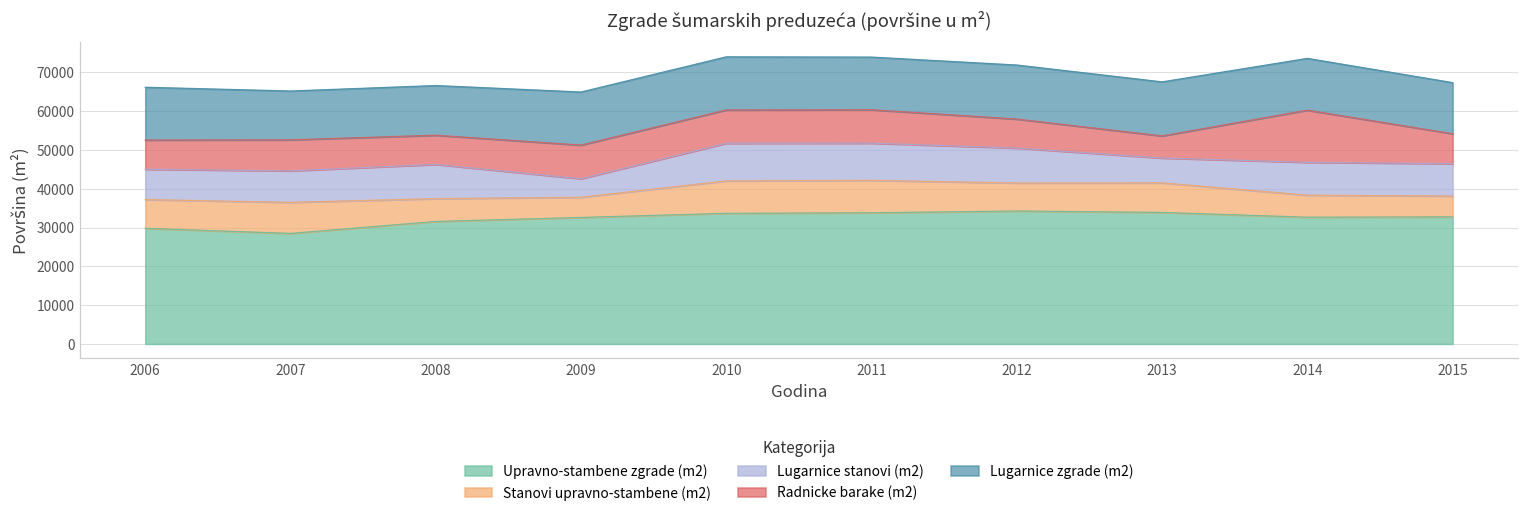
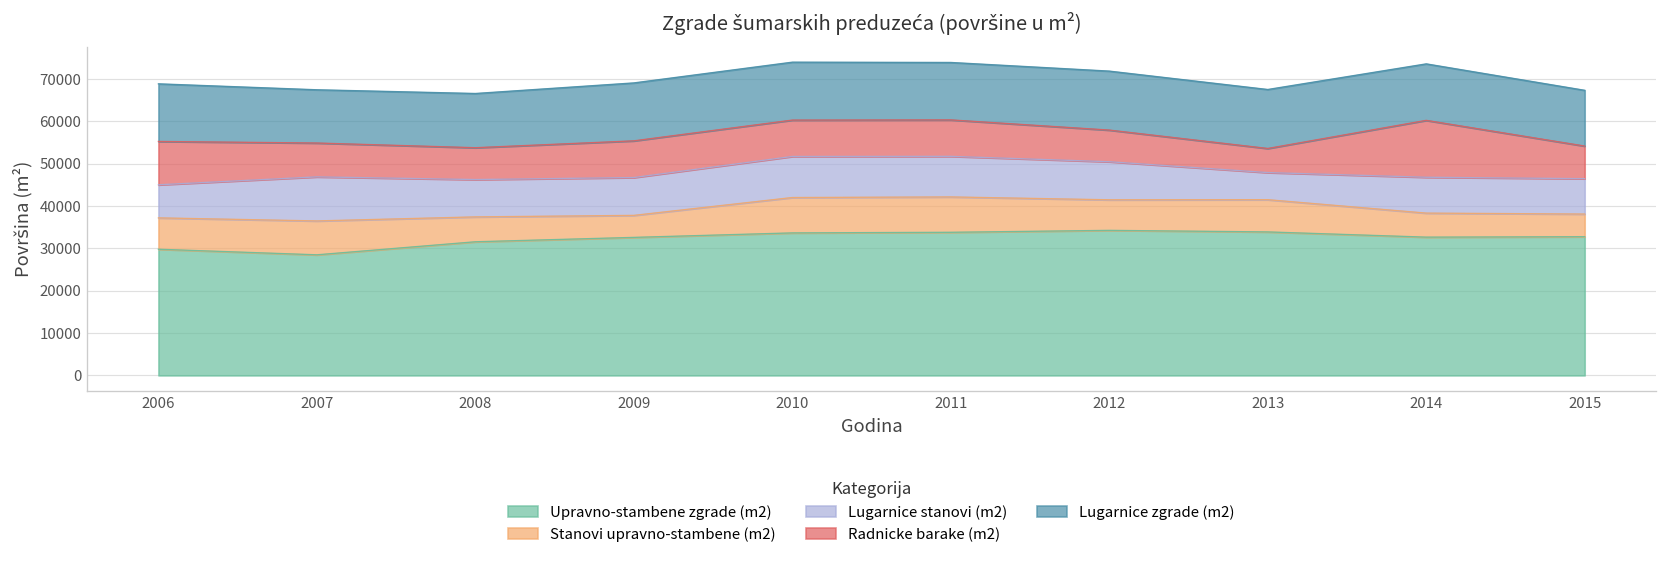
Radnicke barake (m2), 2006: 8000 -> 10000
Lugarnice stanovi (m2), 2007: 8000 -> 10000
Lugarnice stanovi (m2), 2009: 5000 -> 9000
